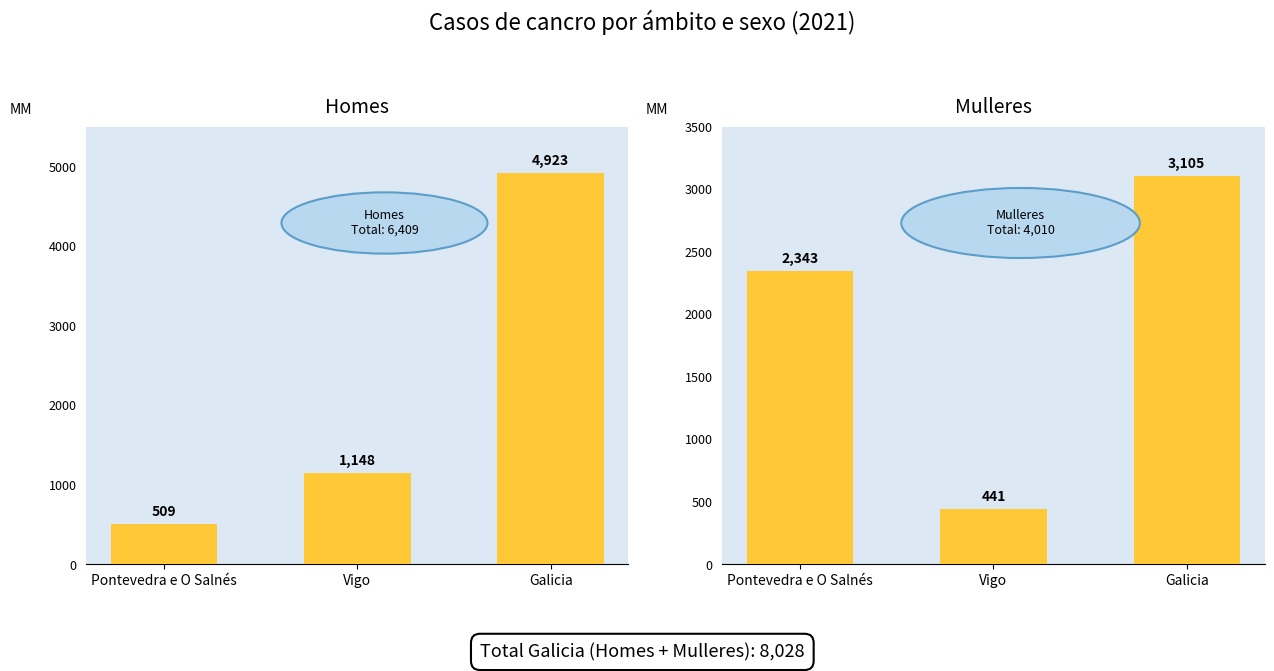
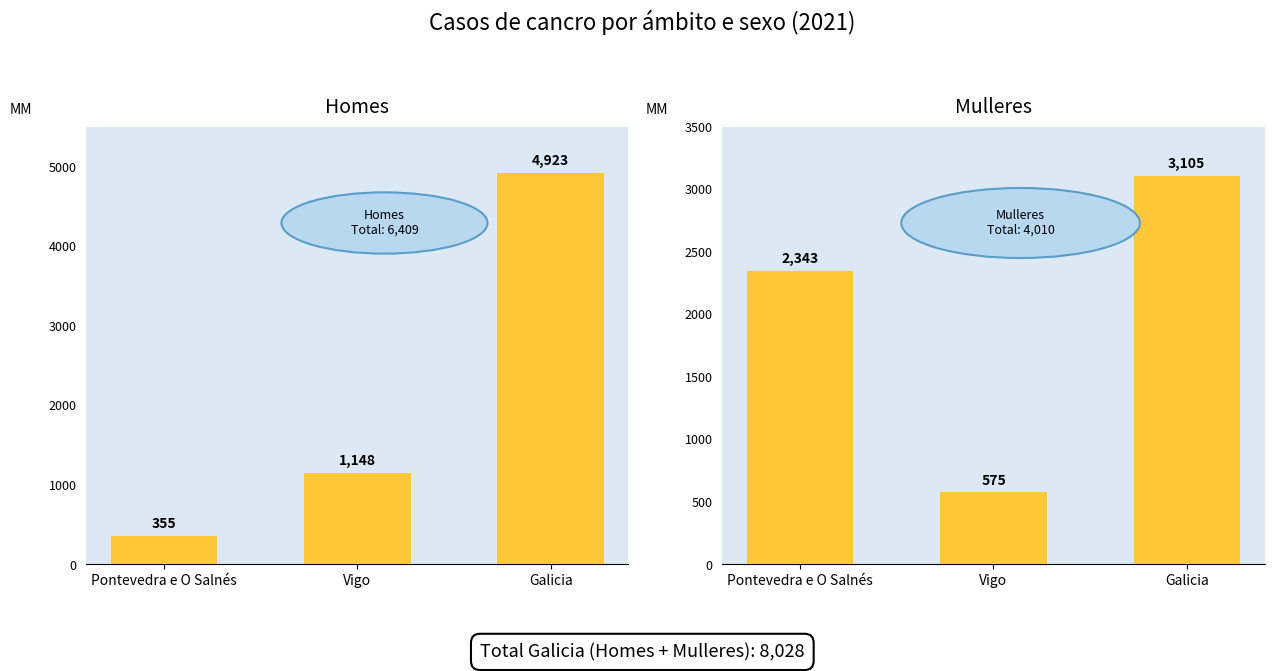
Homes, Pontevedra e O Salnés: 509 -> 355
Mulleres, Vigo: 441 -> 575
